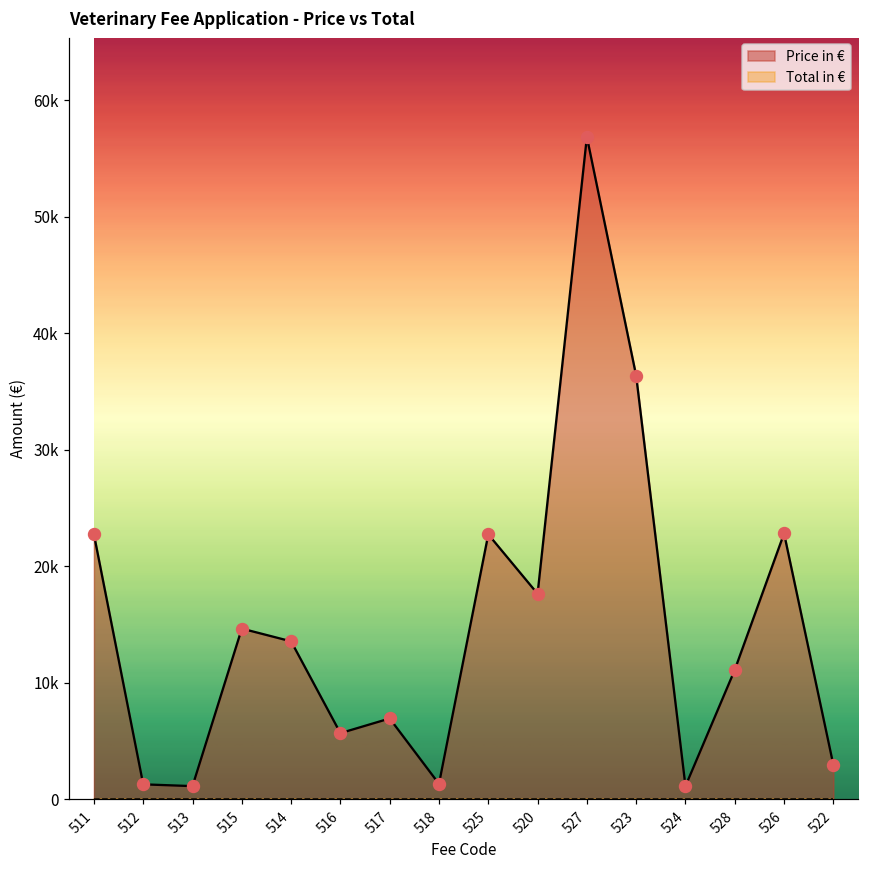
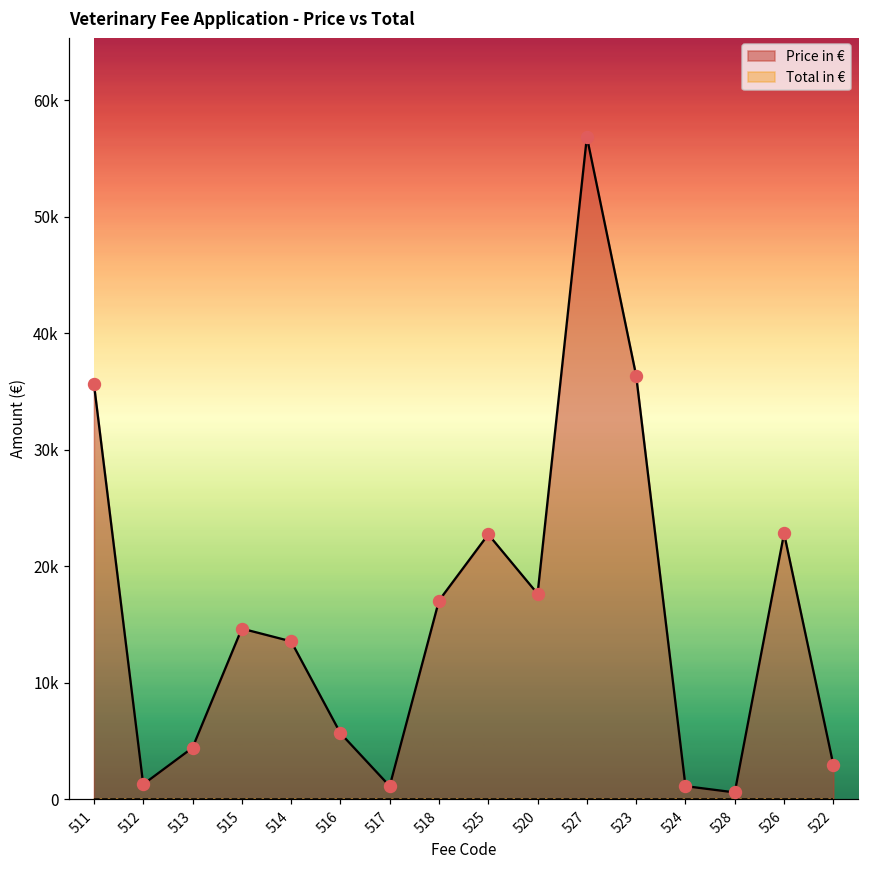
Price in €, 511: 22800 -> 35700
Price in €, 513: 1100 -> 4400
Price in €, 517: 6900 -> 1100
Price in €, 518: 1300 -> 17100
Price in €, 528: 11100 -> 600
